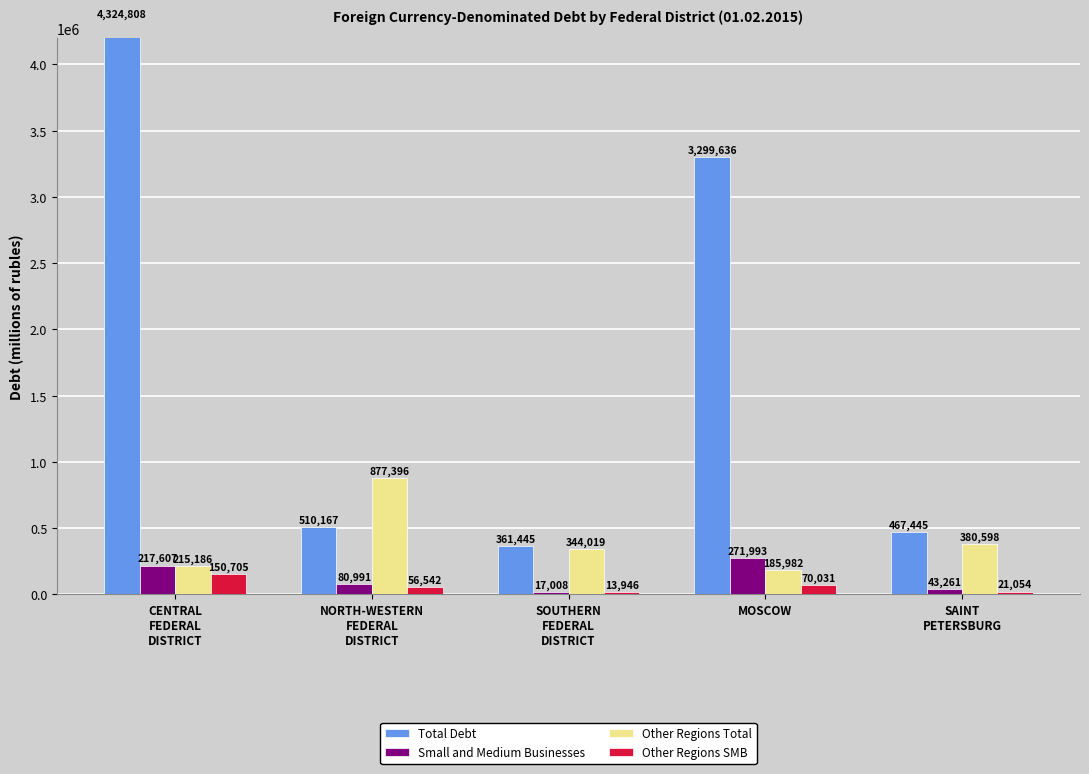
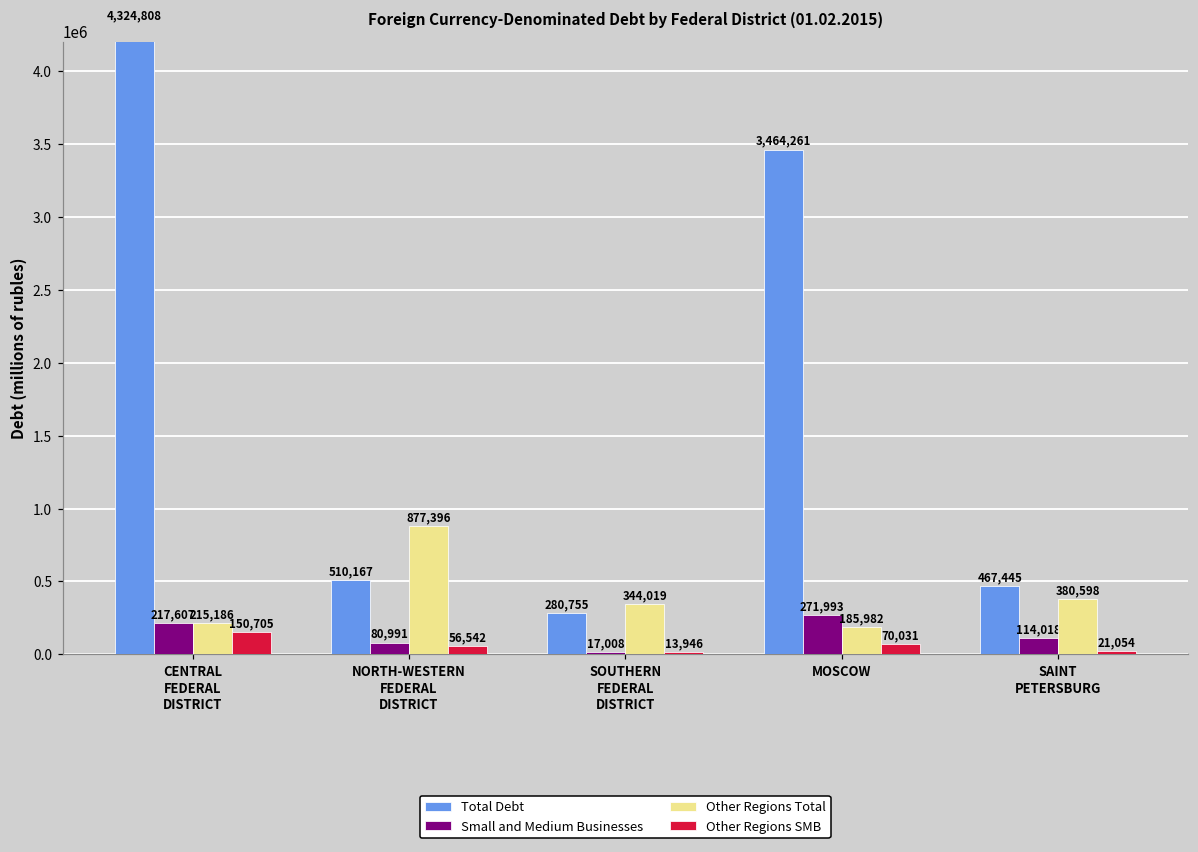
Total Debt, SOUTHERN FEDERAL DISTRICT: 361,445 -> 280,755
Total Debt, MOSCOW: 3,299,636 -> 3,464,261
Small and Medium Businesses, SAINT PETERSBURG: 43,261 -> 114,018
